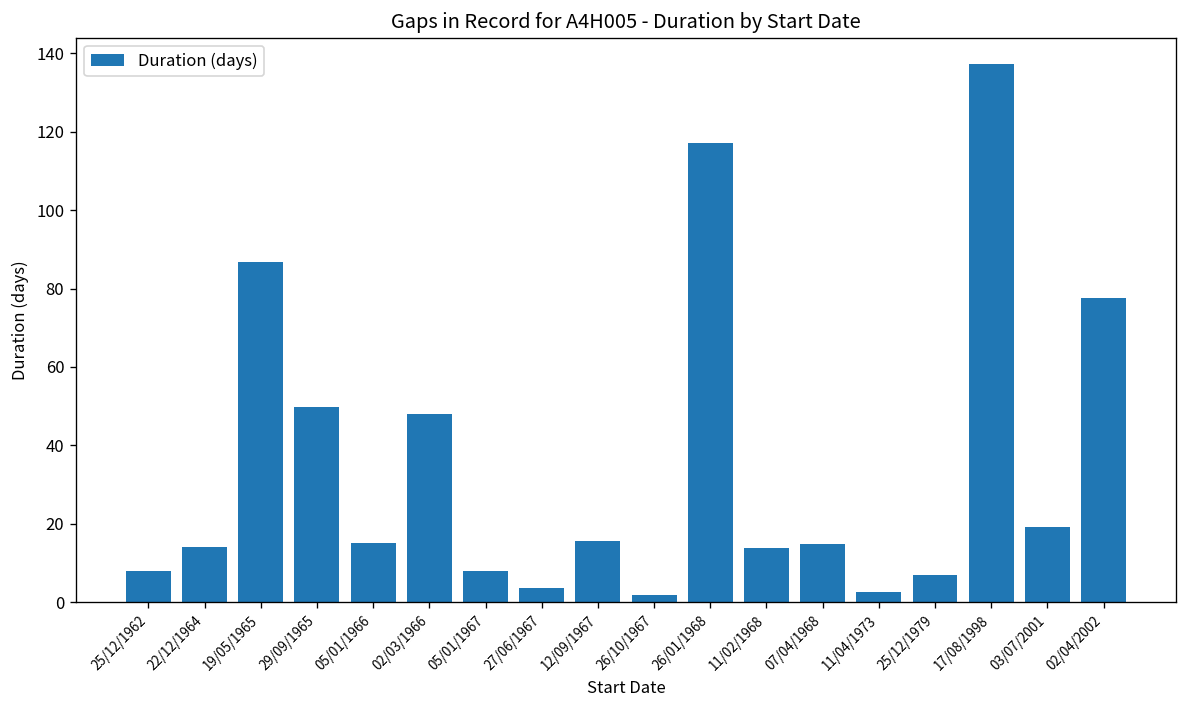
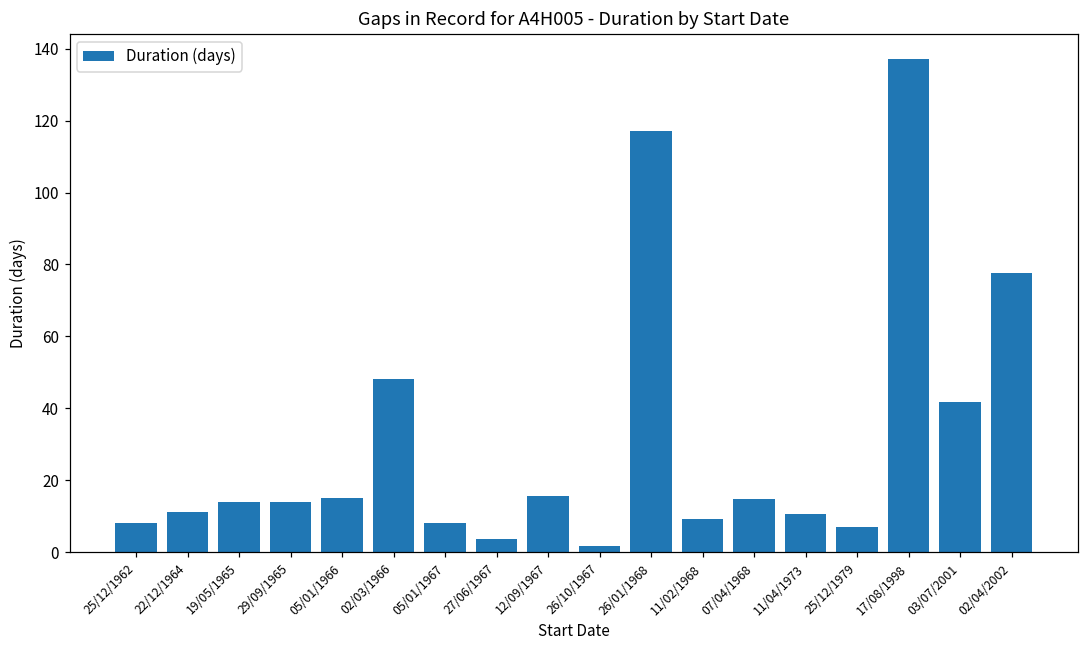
22/12/1964: 14 -> 11
19/05/1965: 87 -> 14
29/09/1965: 50 -> 14
11/02/1968: 14 -> 9
11/04/1973: 3 -> 11
03/07/2001: 19 -> 42
